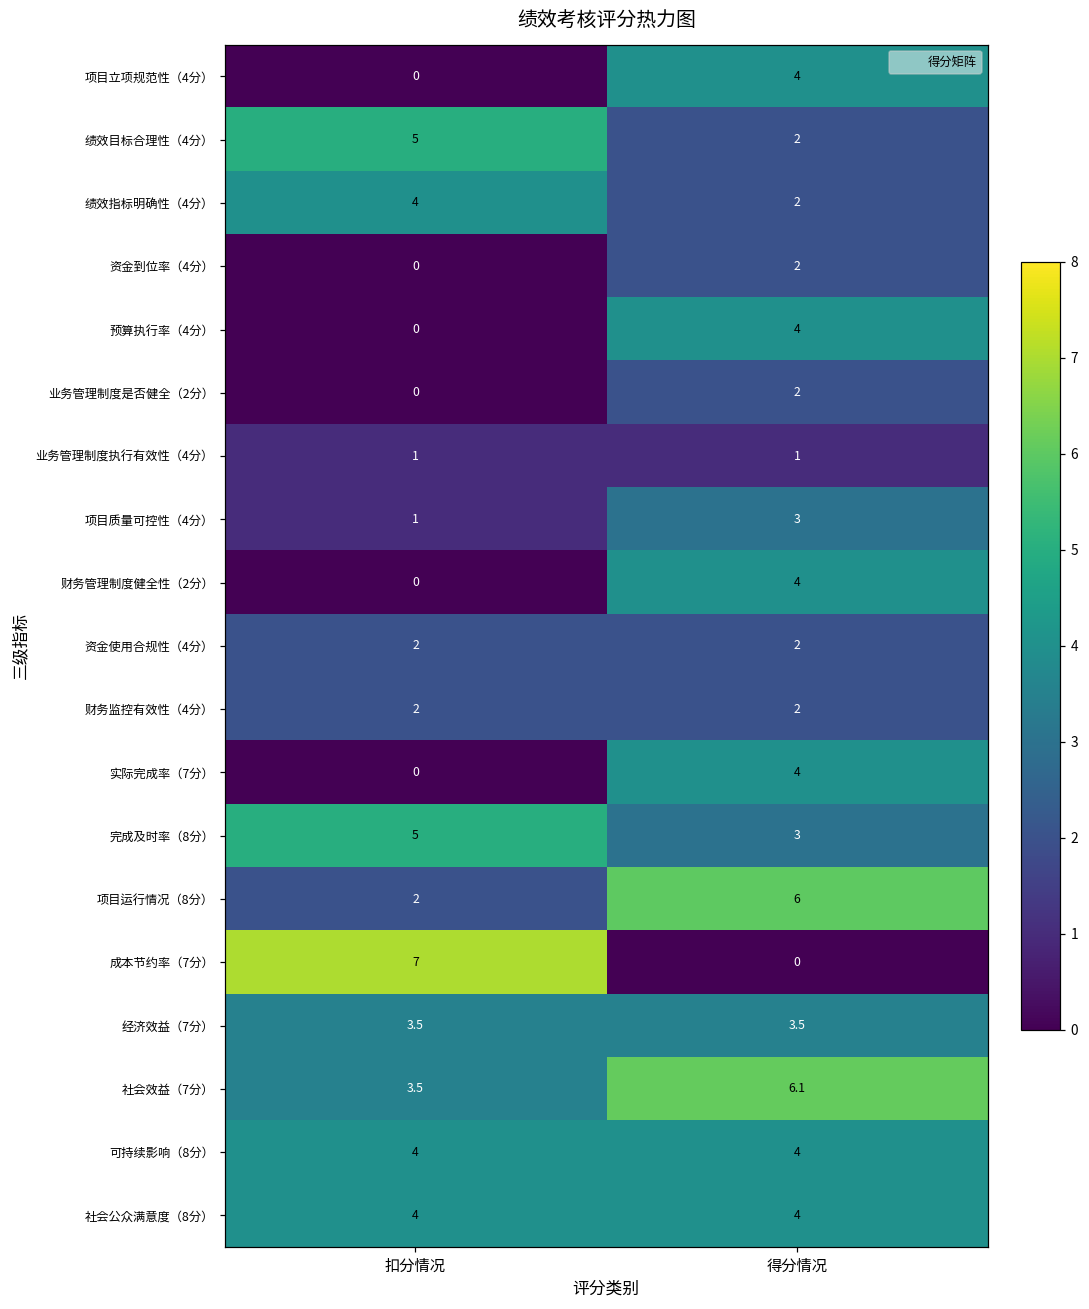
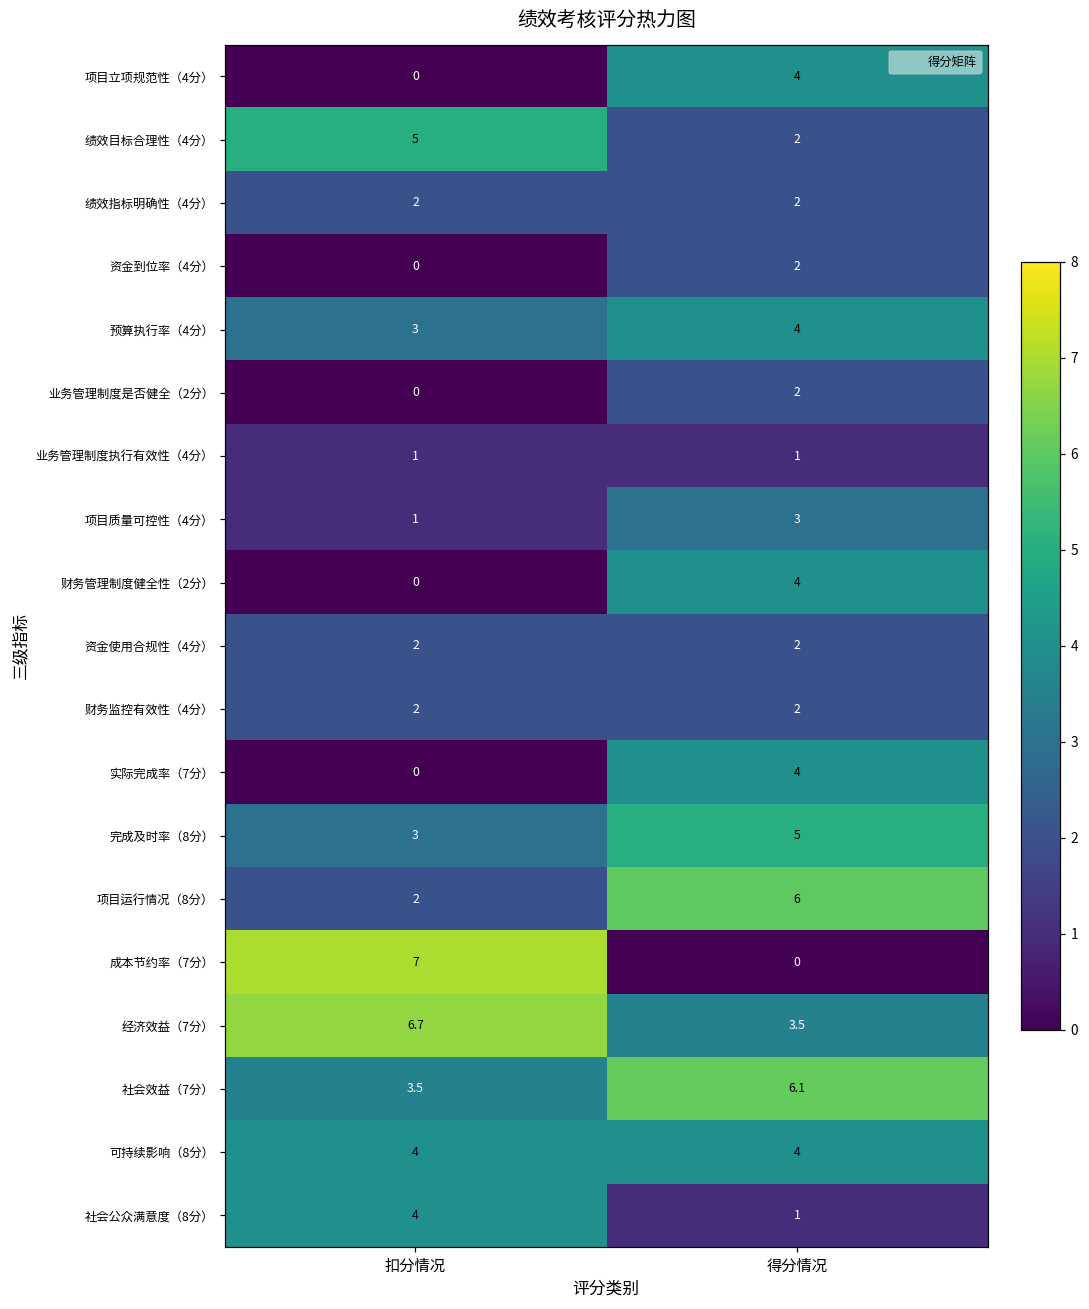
绩效指标明确性（4分）, 扣分情况: 4 -> 2
预算执行率（4分）, 扣分情况: 0 -> 3
完成及时率（8分）, 扣分情况: 5 -> 3
完成及时率（8分）, 得分情况: 3 -> 5
经济效益（7分）, 扣分情况: 3.5 -> 6.7
社会公众满意度（8分）, 得分情况: 4 -> 1
